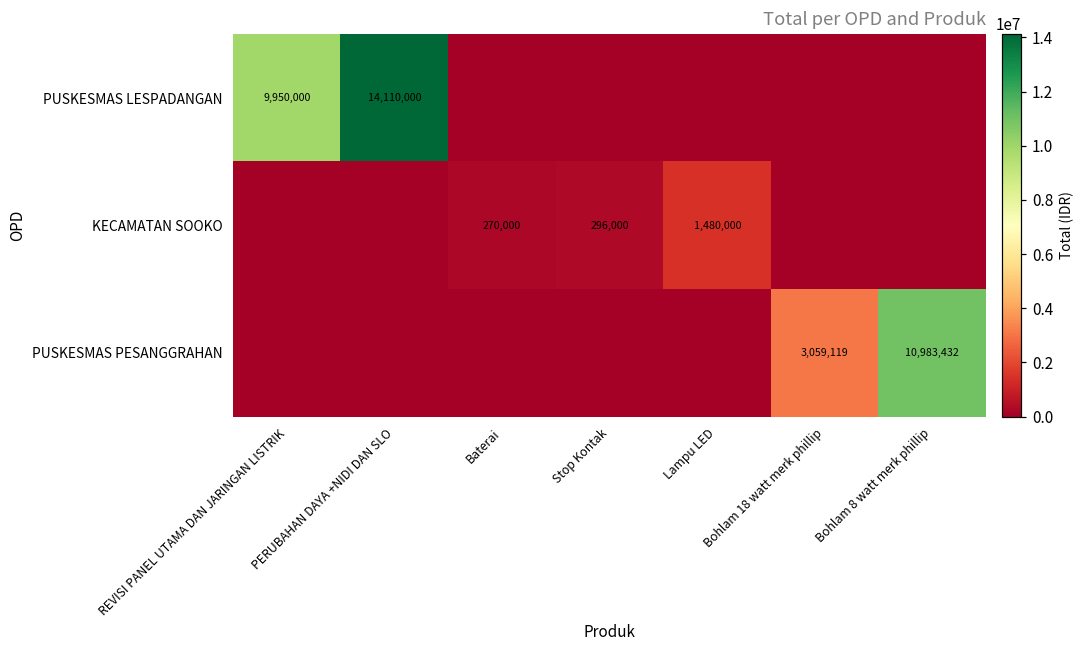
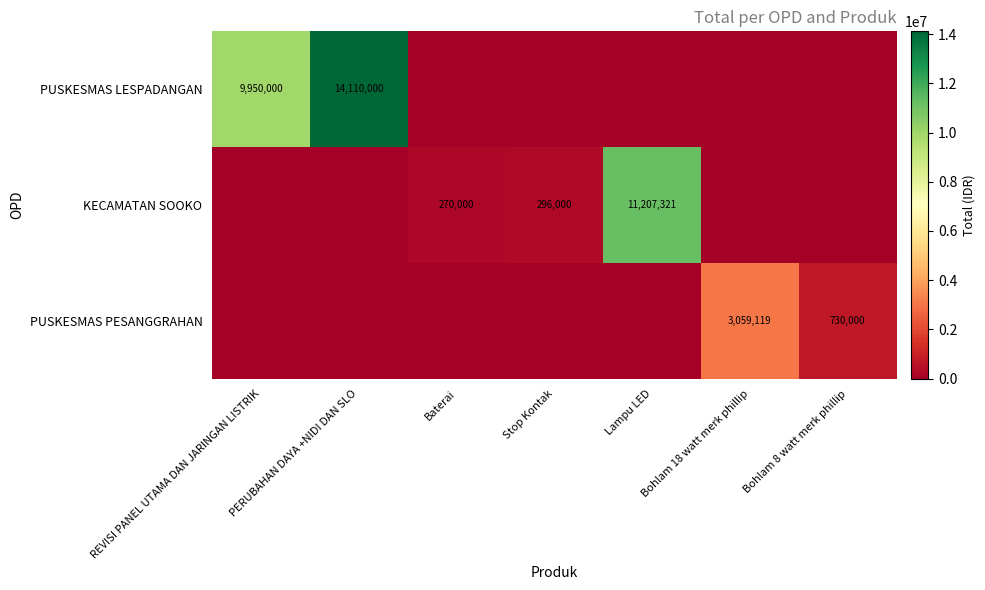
KECAMATAN SOOKO, Lampu LED: 1,480,000 -> 11,207,321
PUSKESMAS PESANGGRAHAN, Bohlam 8 watt merk phillip: 10,983,432 -> 730,000
